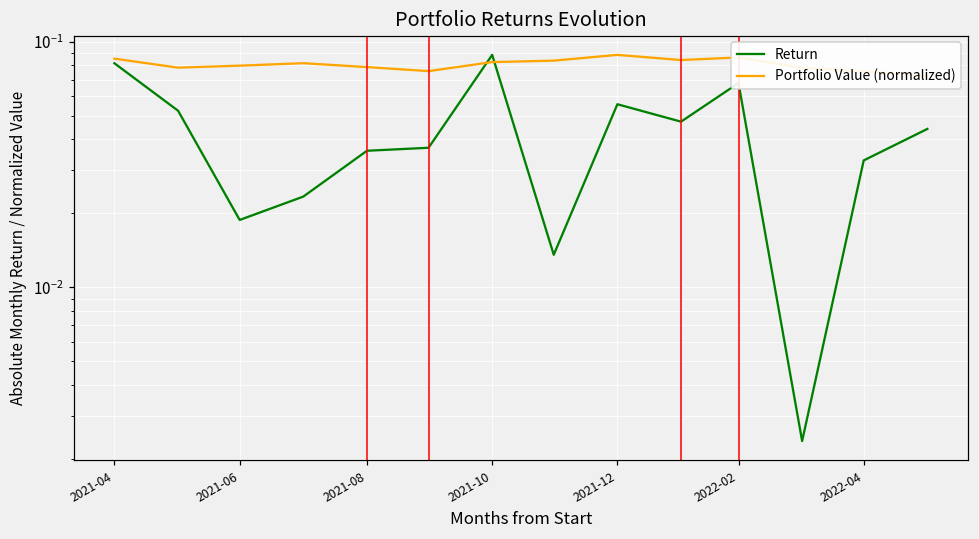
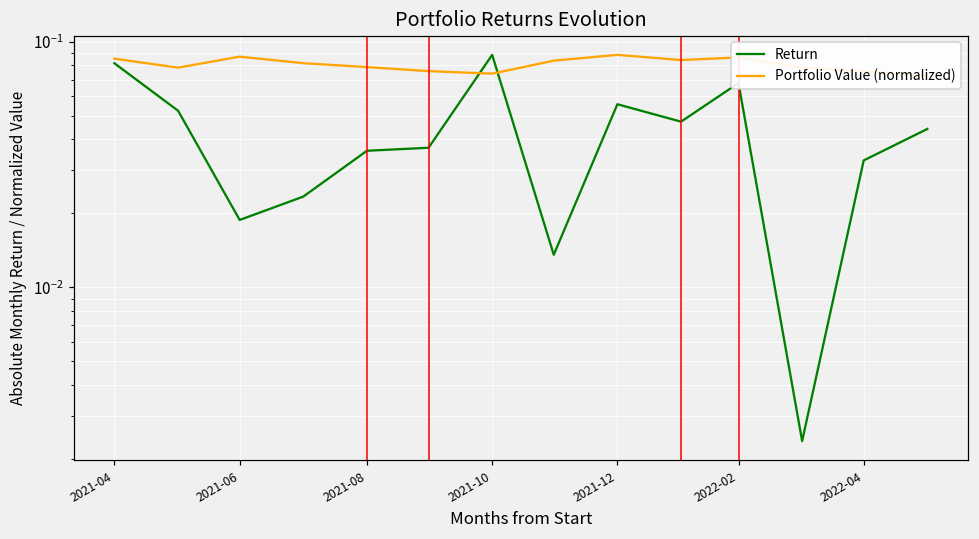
Portfolio Value (normalized), 2021-06: 0.080 -> 0.087
Portfolio Value (normalized), 2021-10: 0.082 -> 0.074
